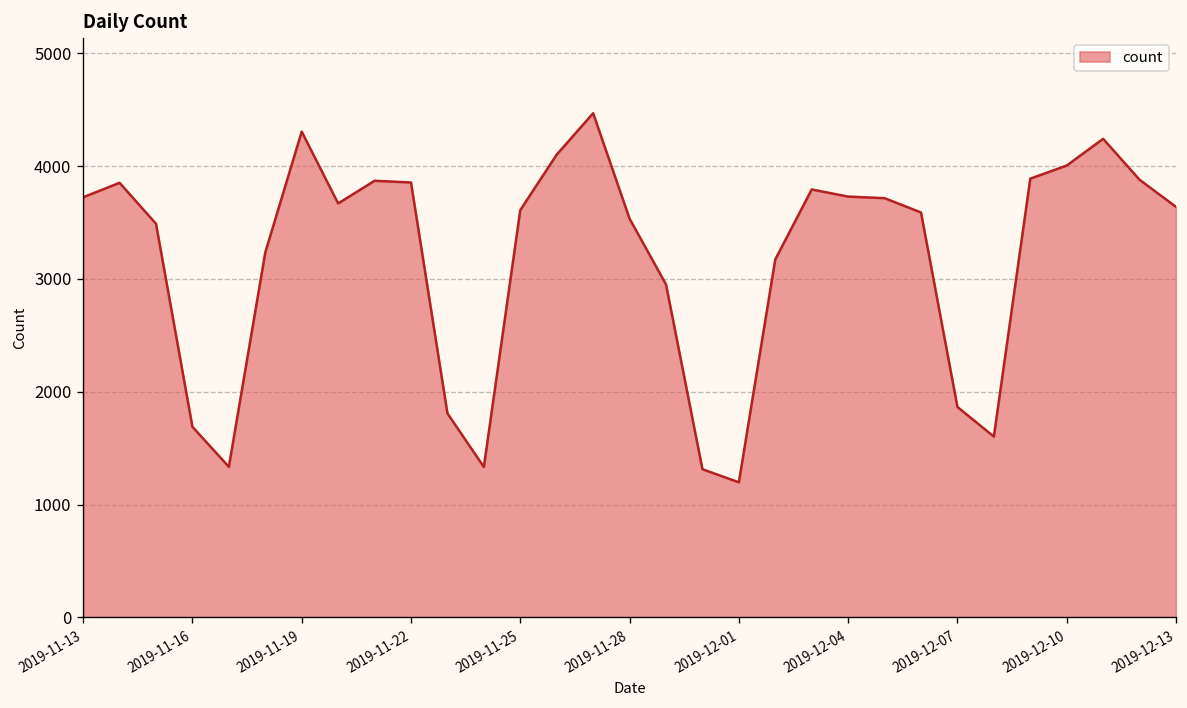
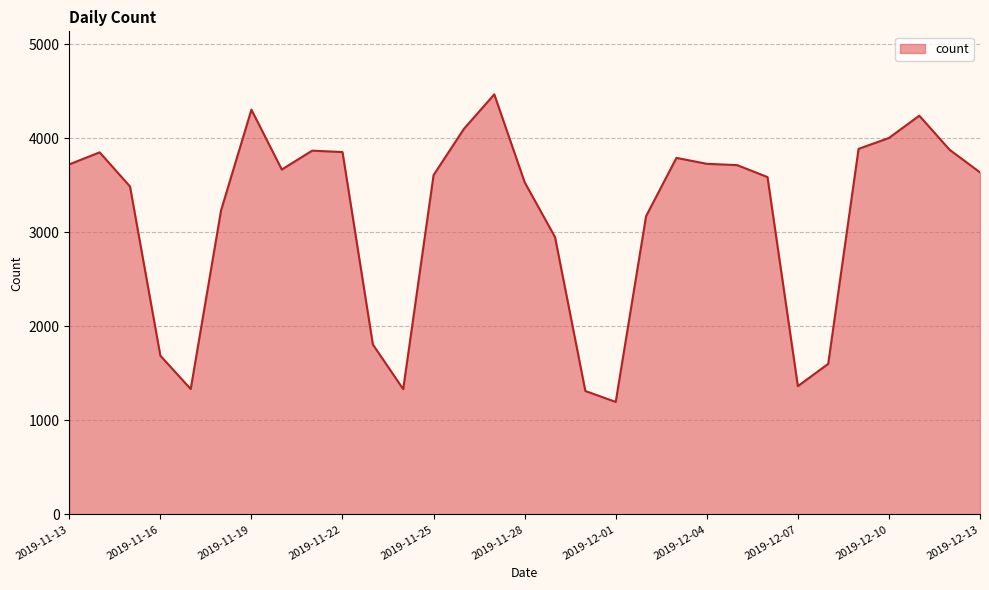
2019-12-07: 1900 -> 1400
